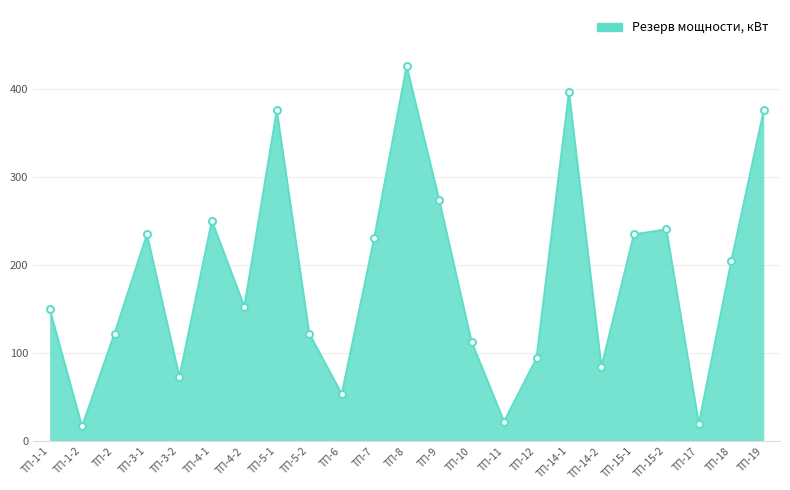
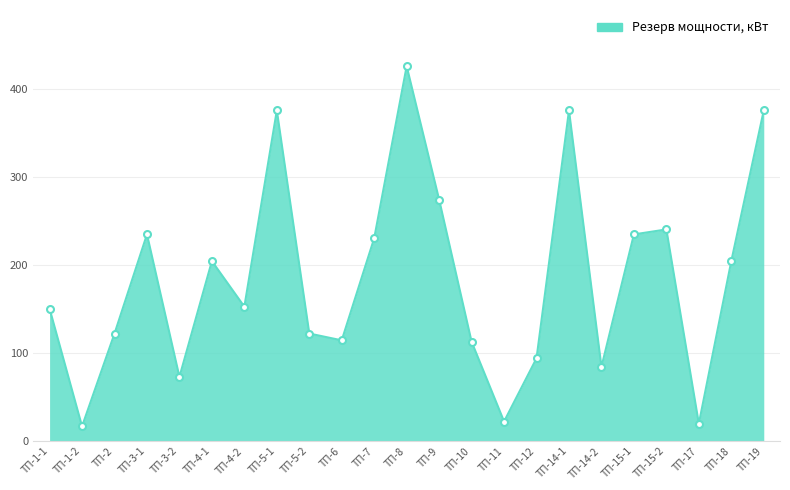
ТП-4-1: 250 -> 200
ТП-6: 50 -> 110
ТП-14-1: 400 -> 380
